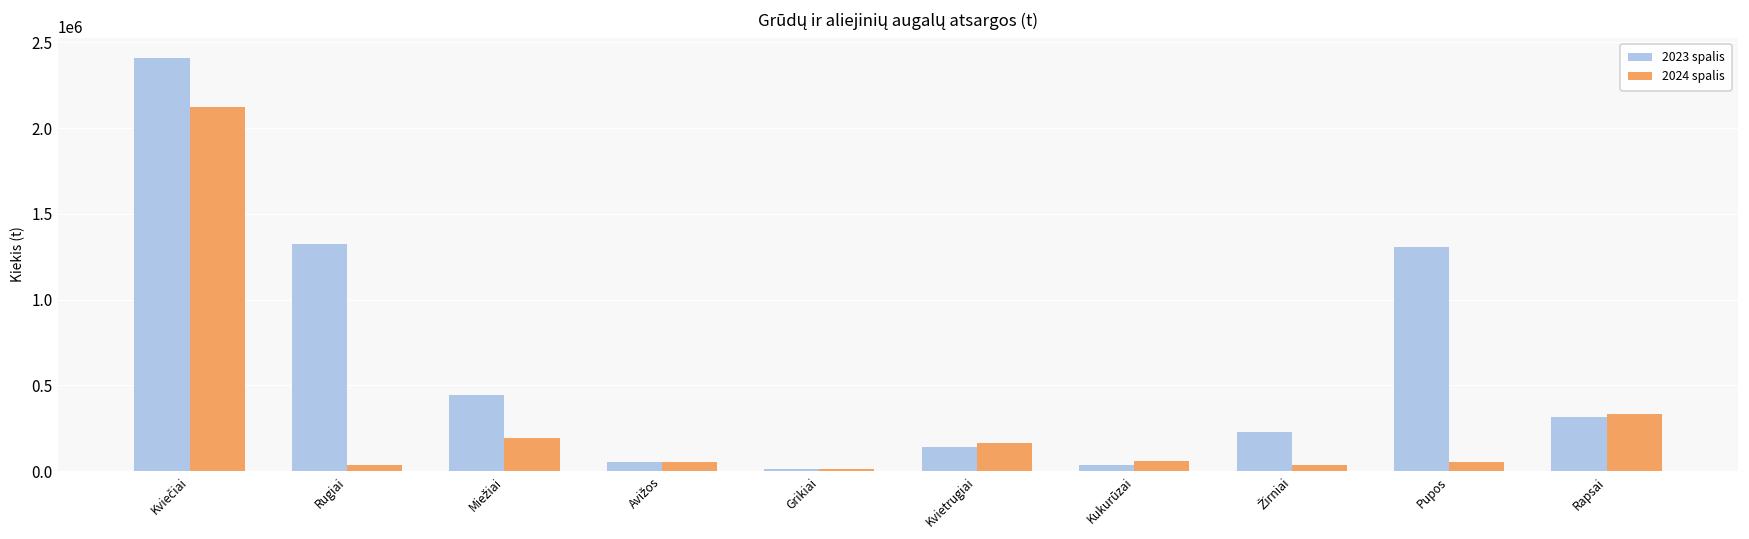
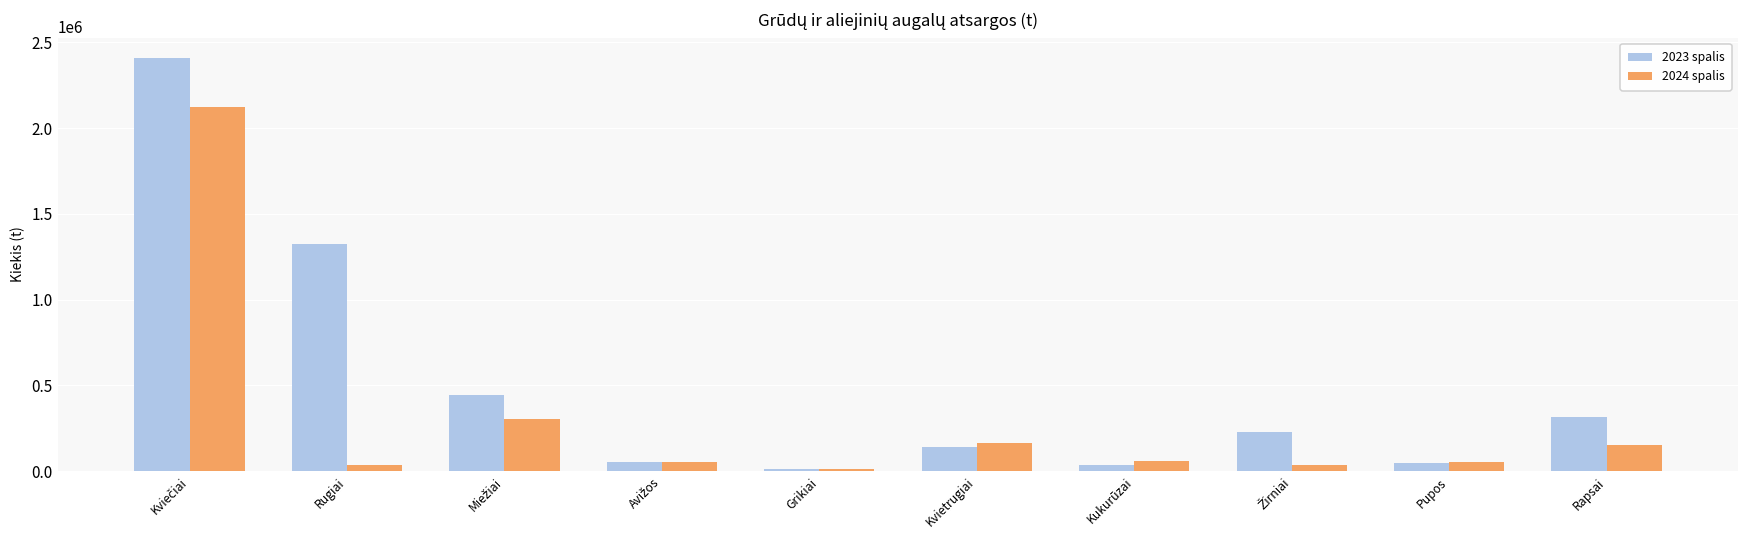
2024 spalis, Miežiai: 190000 -> 300000
2023 spalis, Pupos: 1310000 -> 50000
2024 spalis, Rapsai: 330000 -> 150000
